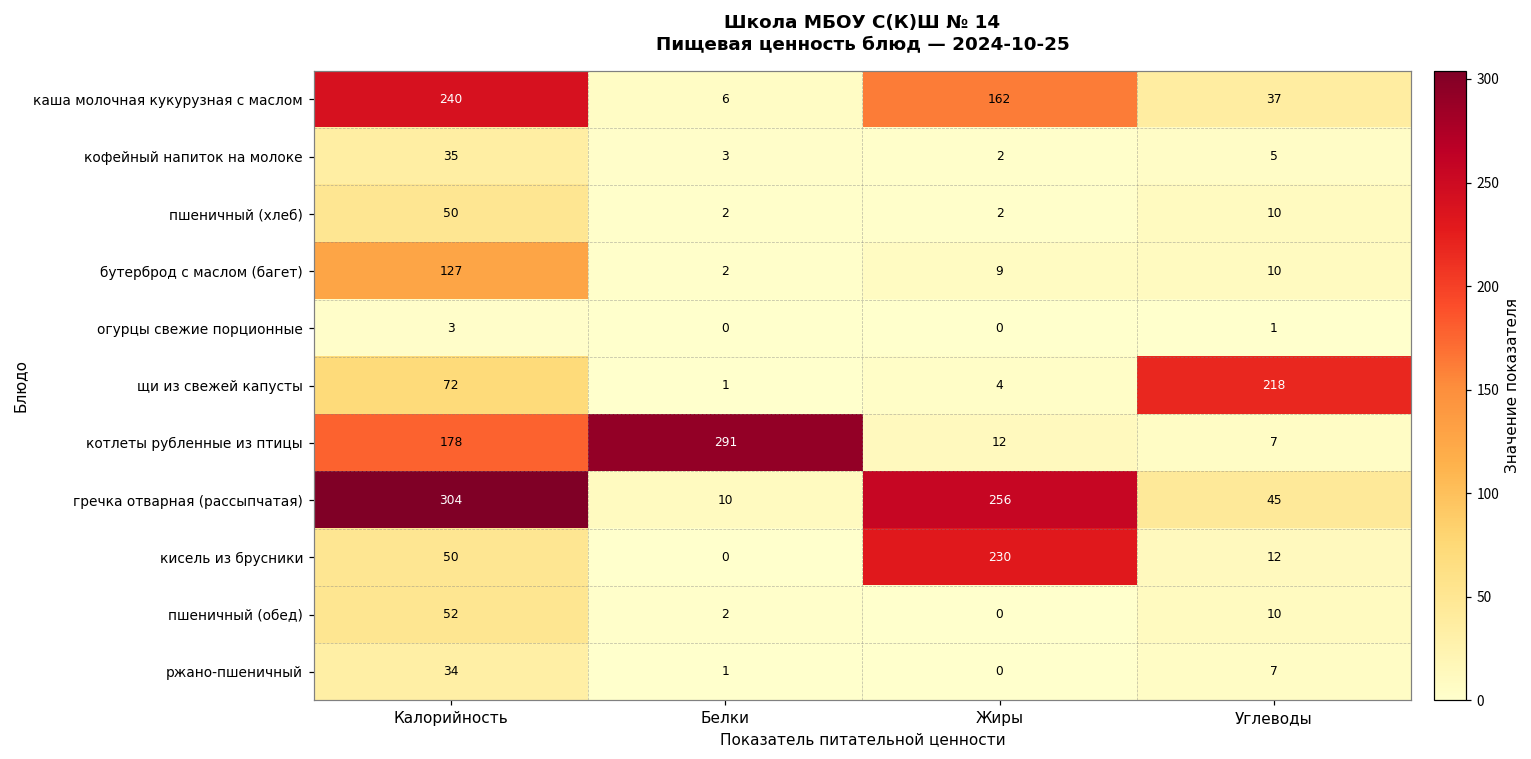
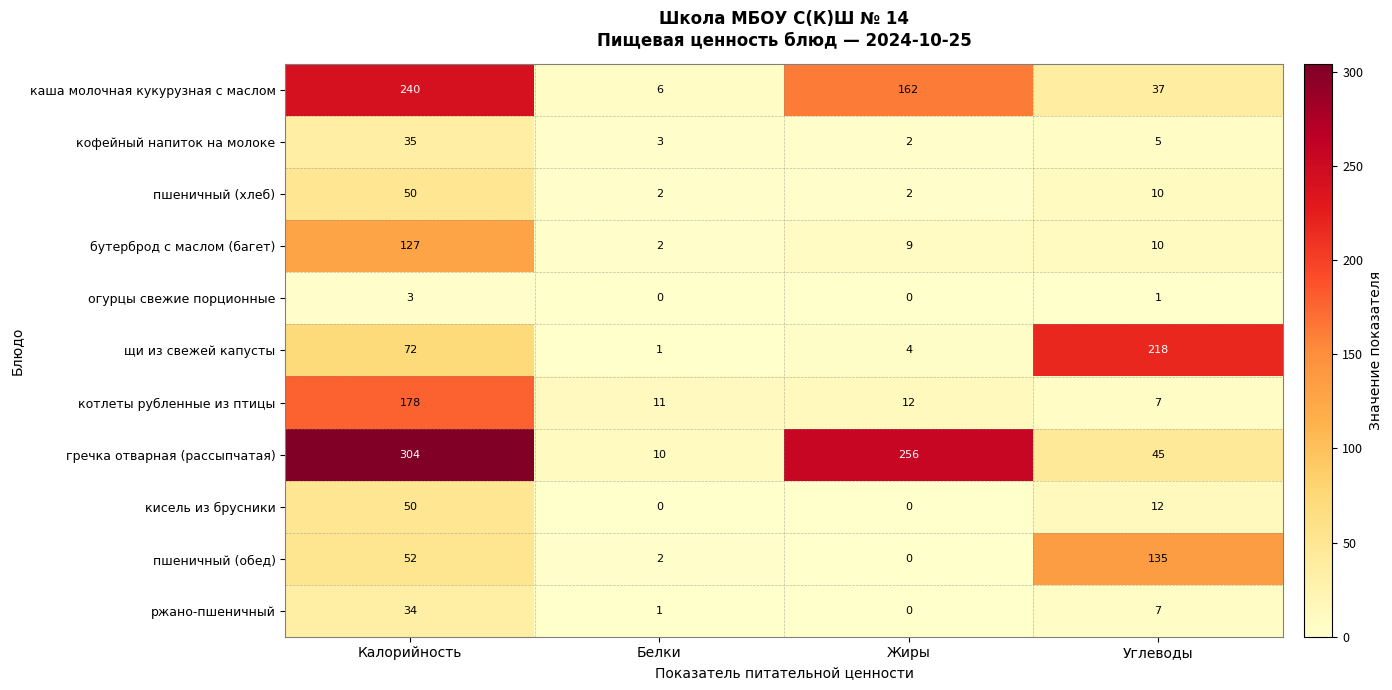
котлеты рубленные из птицы, Белки: 291 -> 11
кисель из брусники, Жиры: 230 -> 0
пшеничный (обед), Углеводы: 10 -> 135
